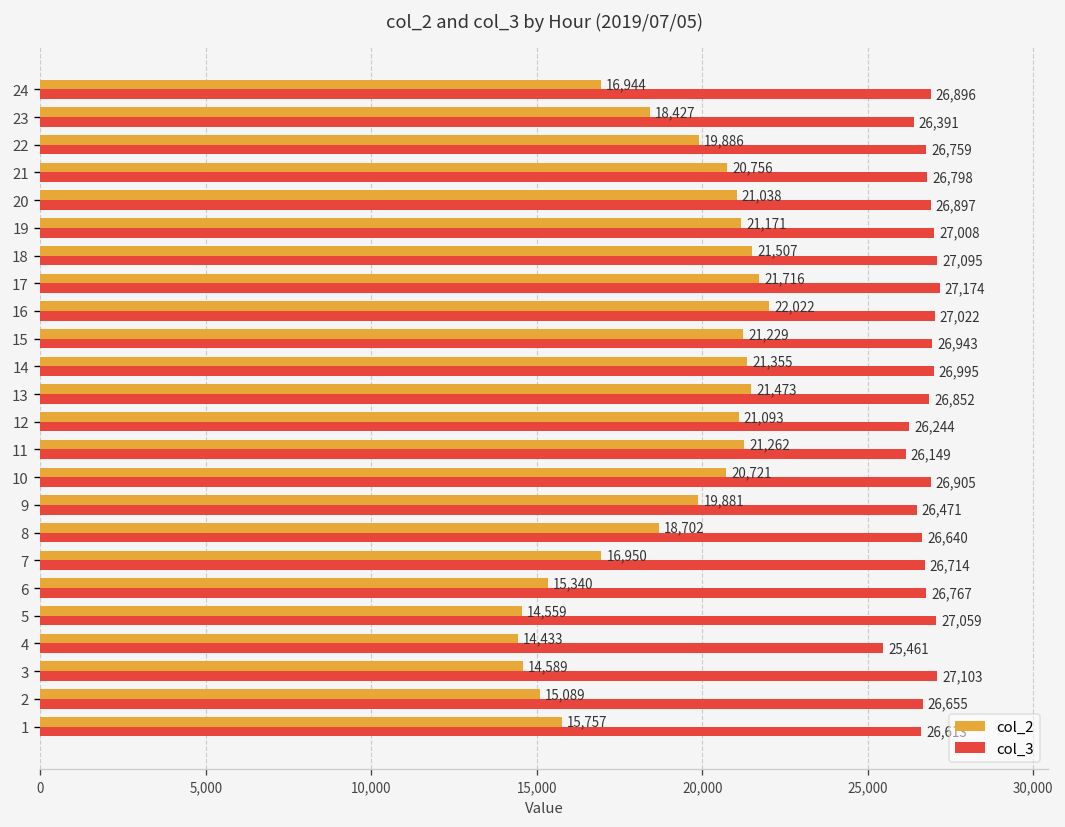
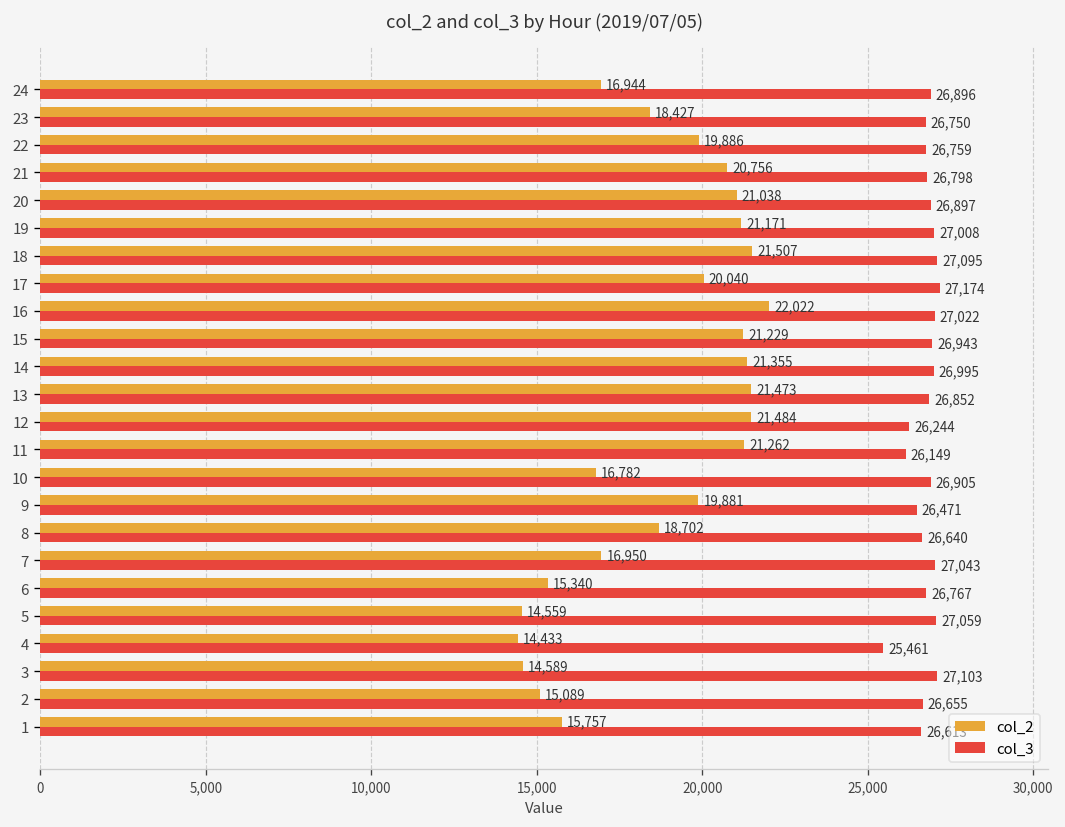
col_3, 23: 26,391 -> 26,750
col_2, 17: 21,716 -> 20,040
col_2, 12: 21,093 -> 21,484
col_2, 10: 20,721 -> 16,782
col_3, 7: 26,714 -> 27,043
